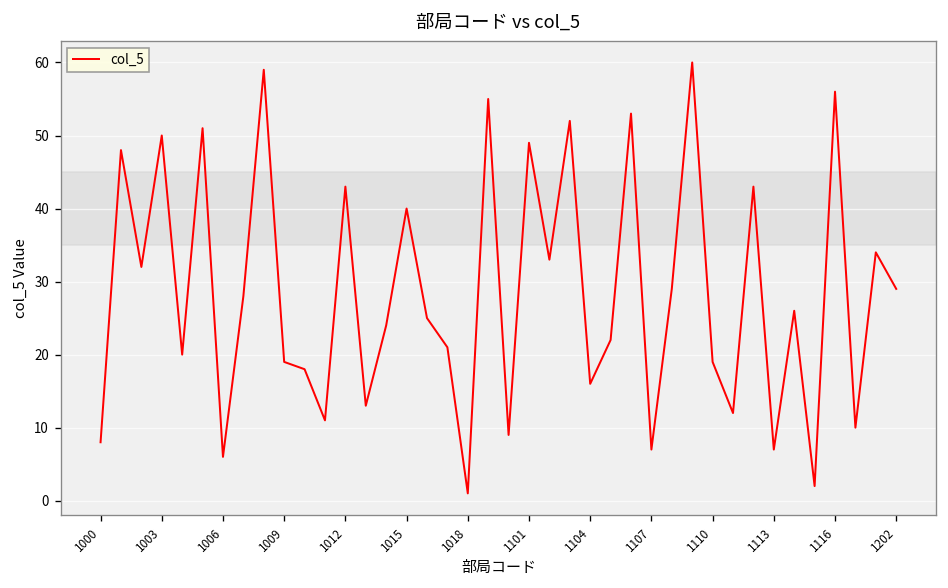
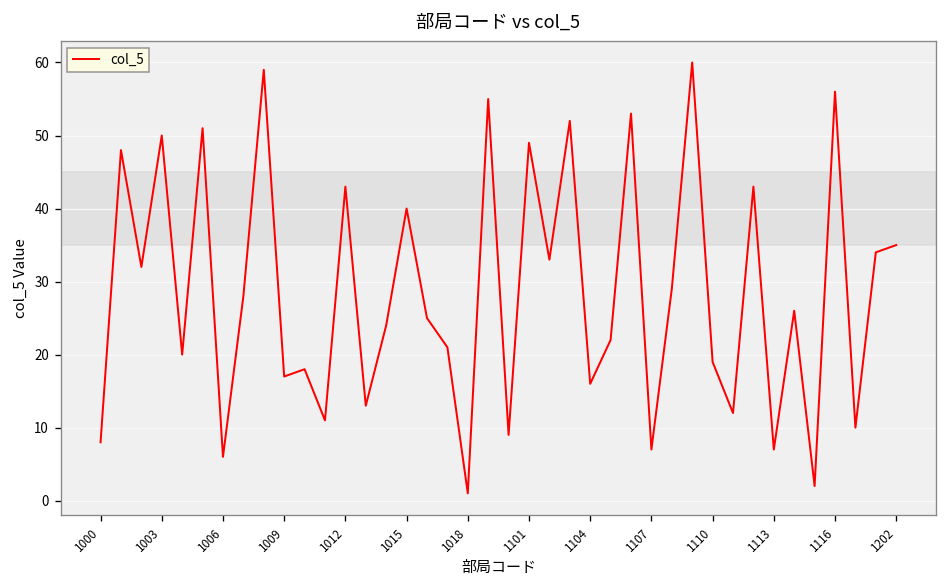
1009: 19 -> 17
1202: 29 -> 35
